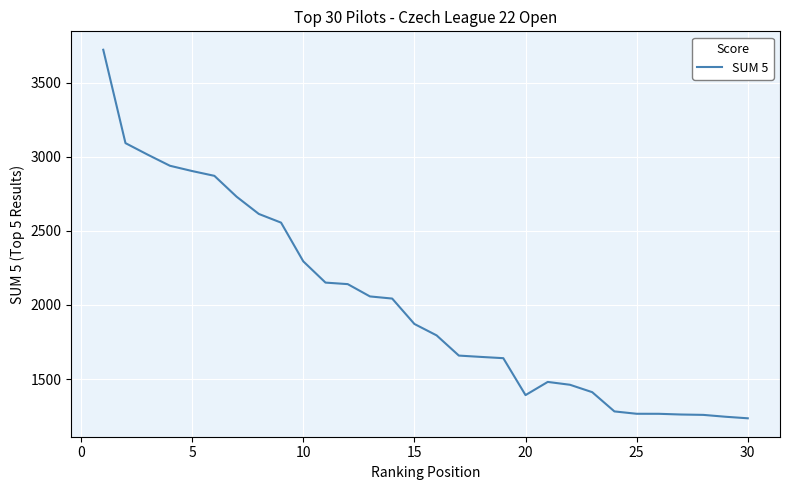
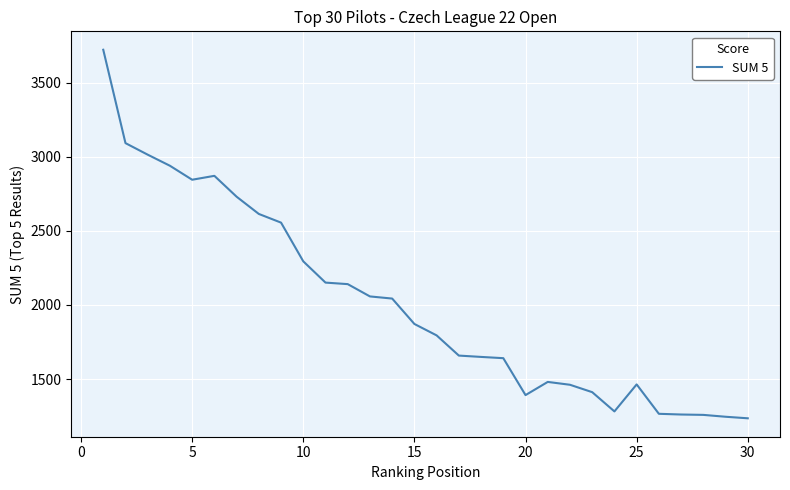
5: 2900 -> 2850
25: 1270 -> 1460
